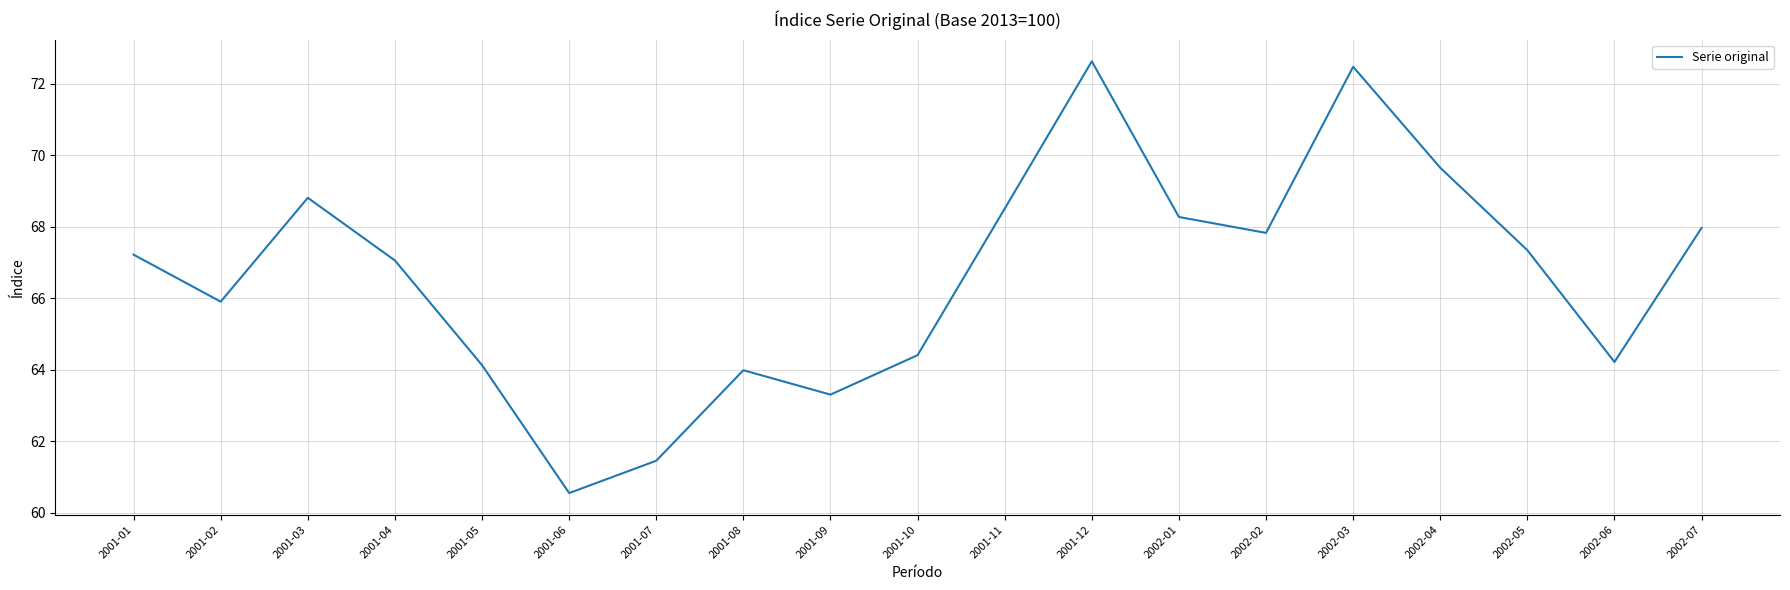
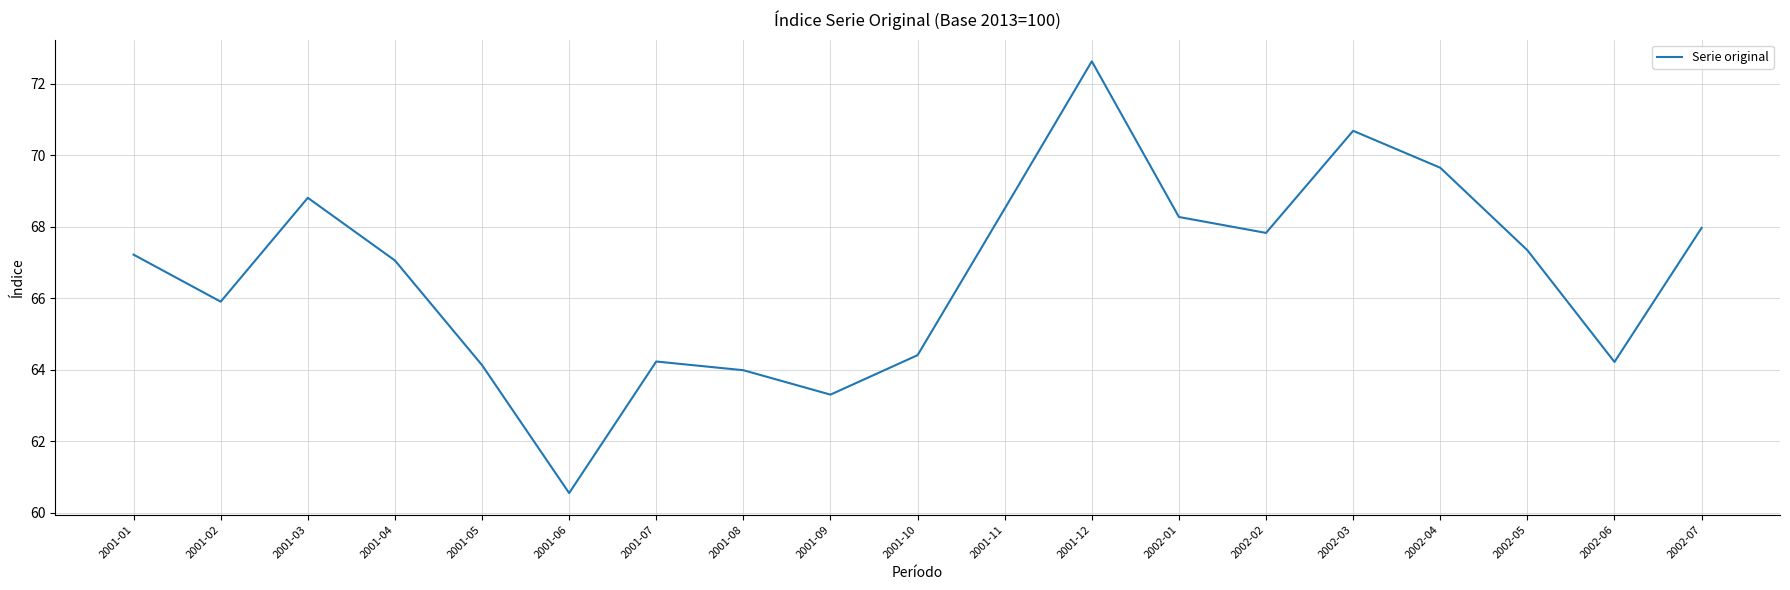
2001-07: 61.5 -> 64.2
2002-03: 72.5 -> 70.7
